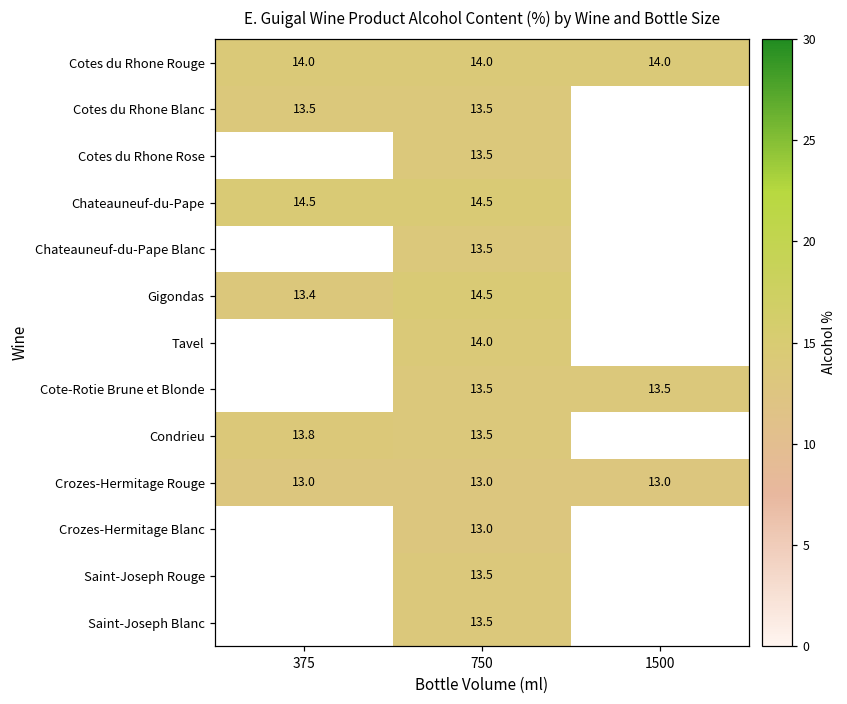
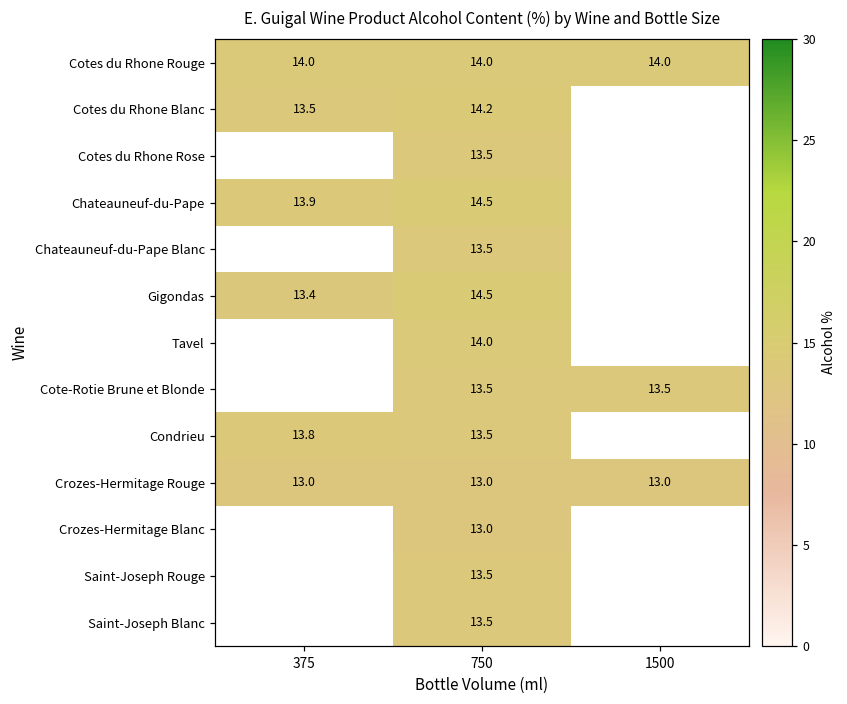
Cotes du Rhone Blanc, 750: 13.5 -> 14.2
Chateauneuf-du-Pape, 375: 14.5 -> 13.9
